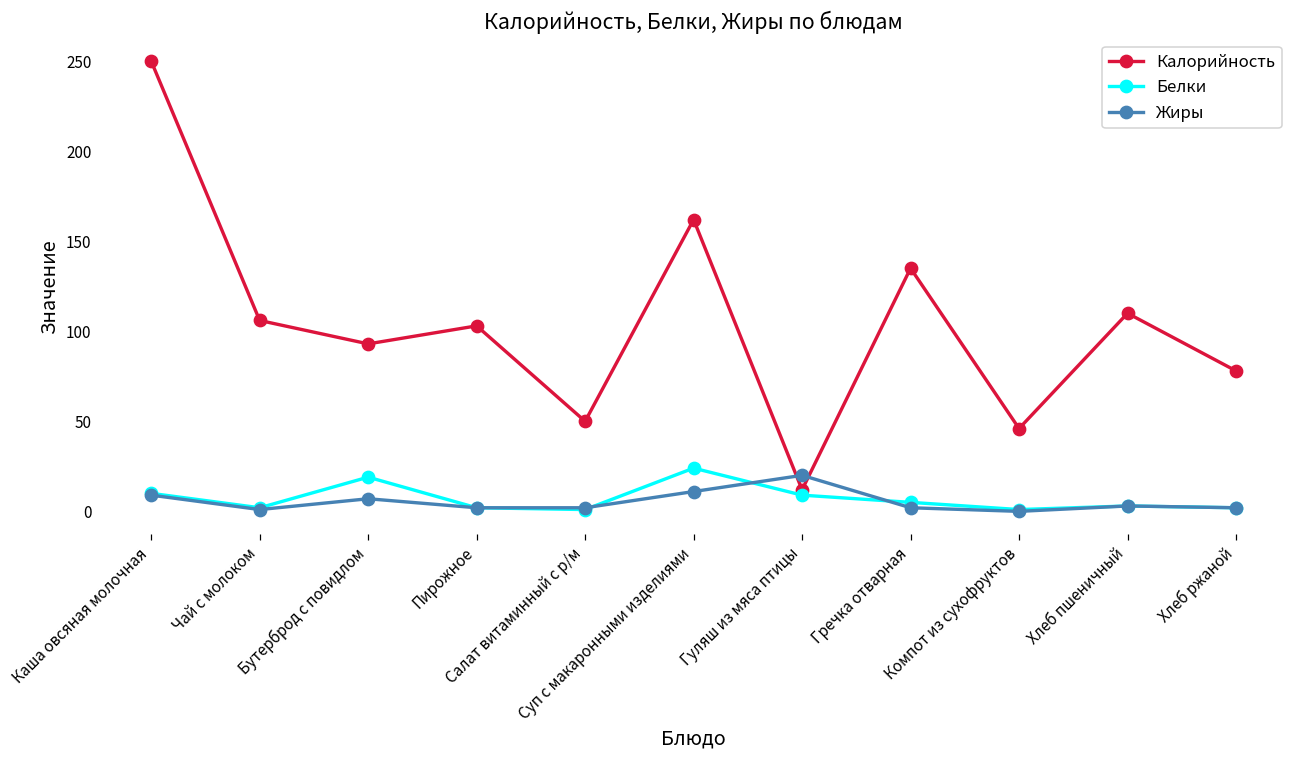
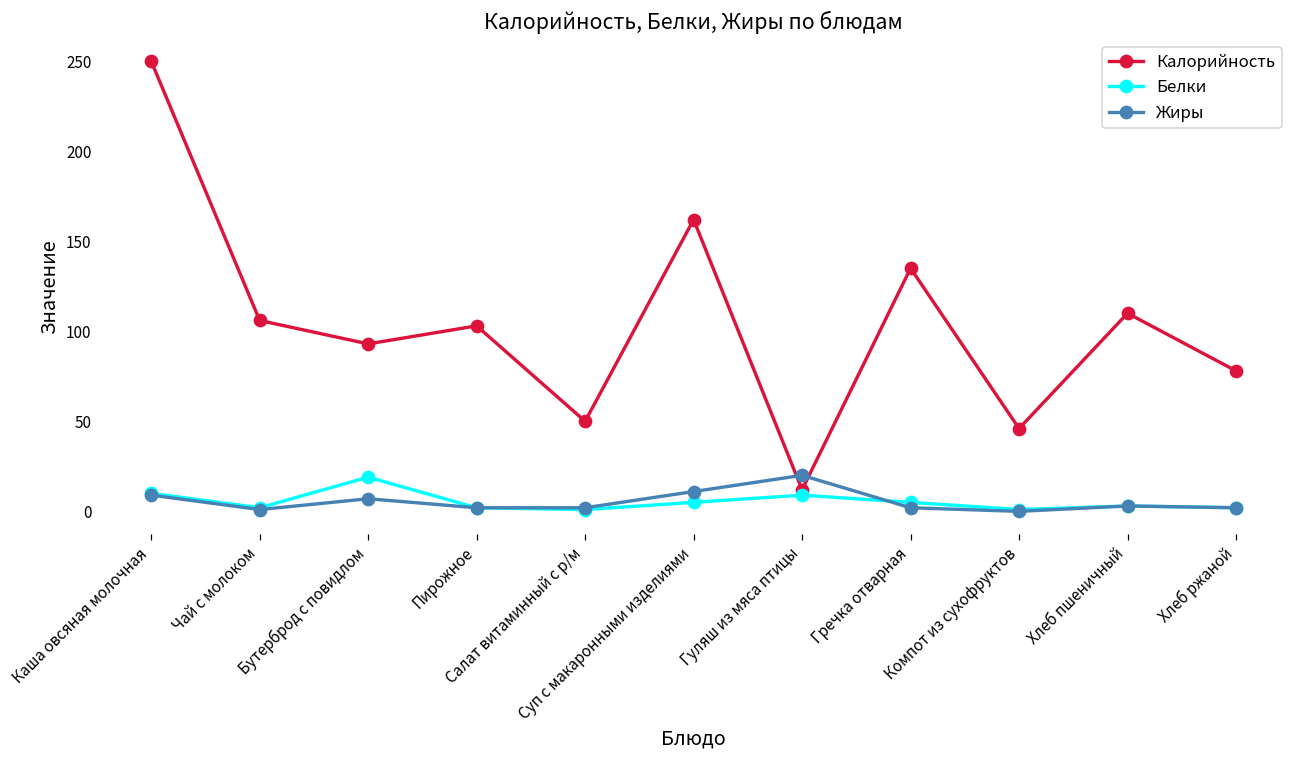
Белки, Суп с макаронными изделиями: 24 -> 5
